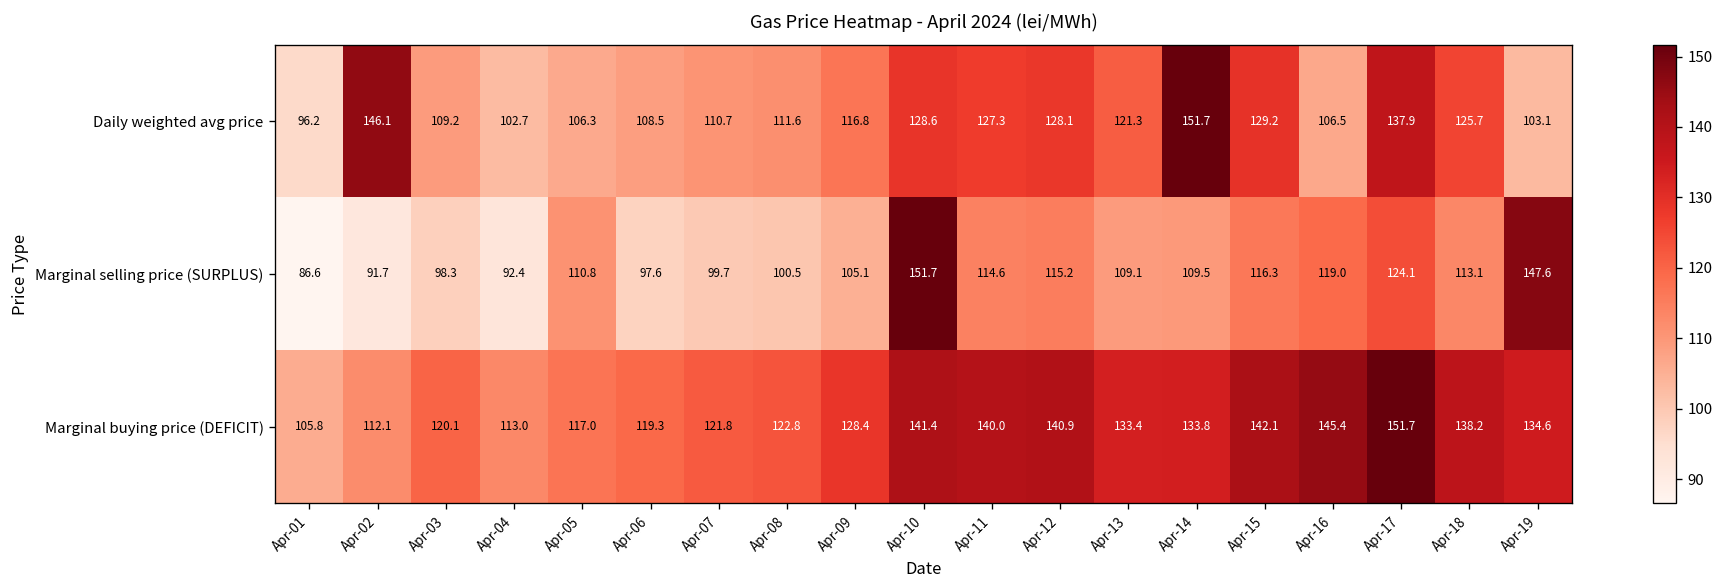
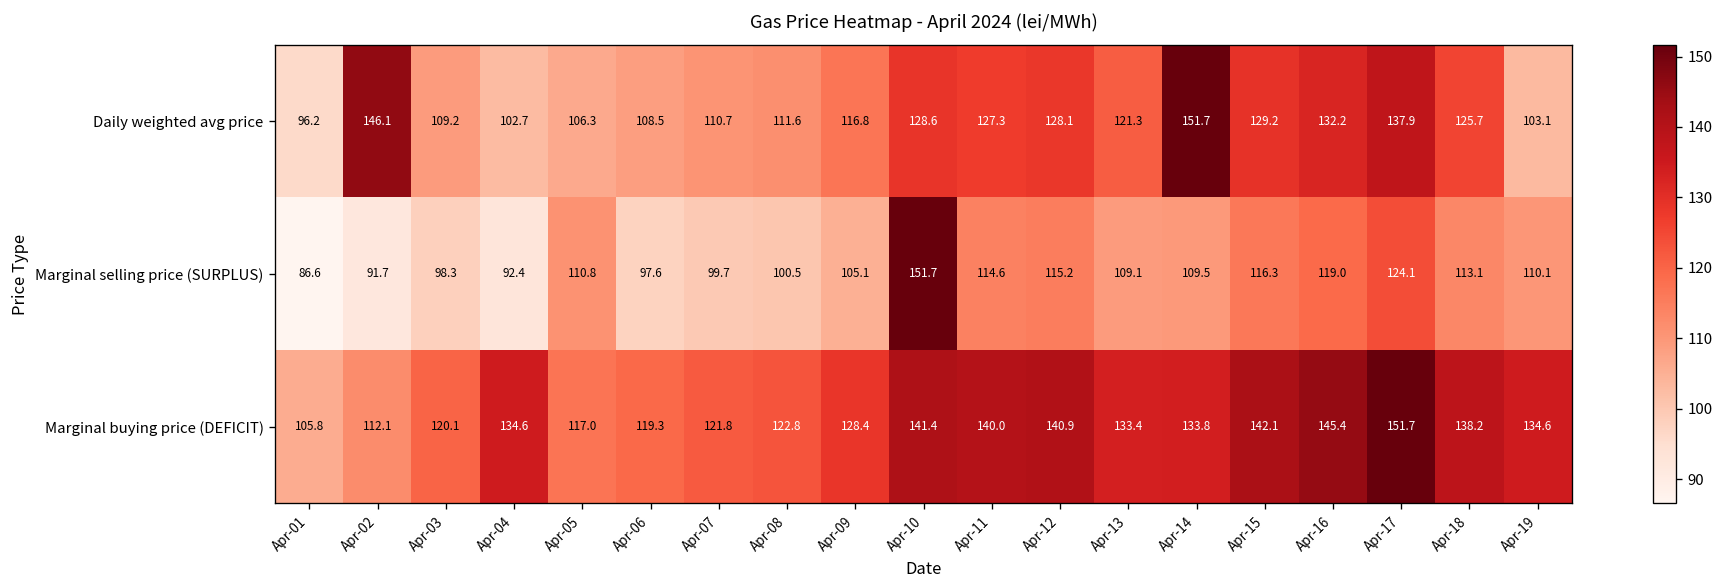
Daily weighted avg price, Apr-16: 106.5 -> 132.2
Marginal selling price (SURPLUS), Apr-19: 147.6 -> 110.1
Marginal buying price (DEFICIT), Apr-04: 113.0 -> 134.6
